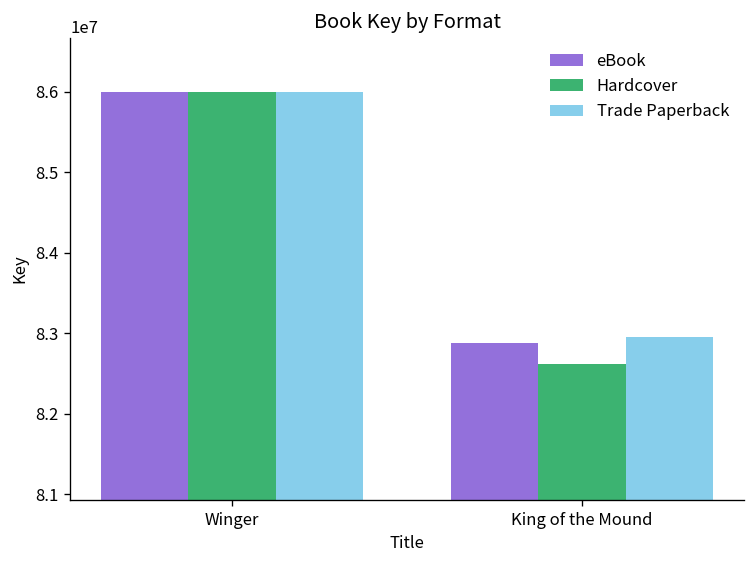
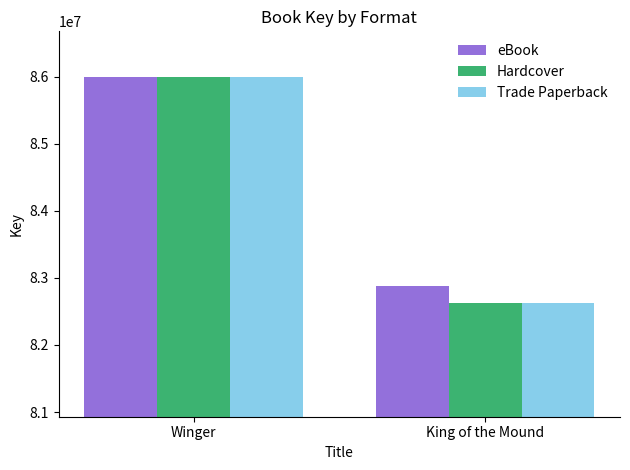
Trade Paperback, King of the Mound: 83000000 -> 82600000
